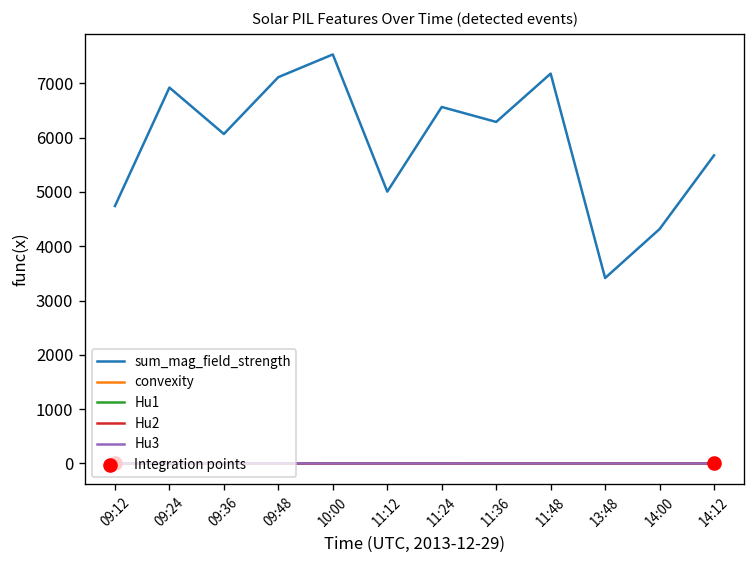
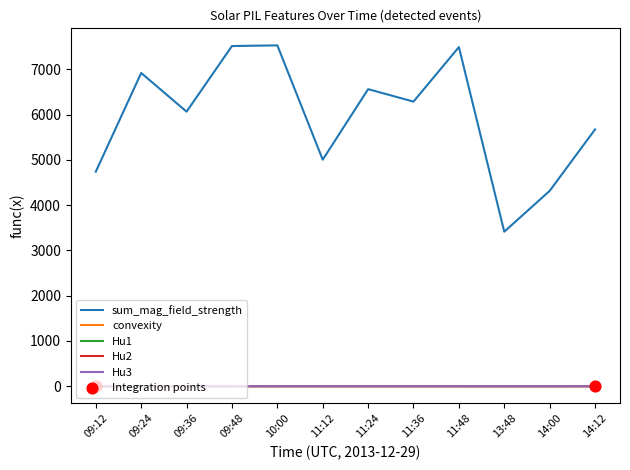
sum_mag_field_strength, 09:48: 7100 -> 7500
sum_mag_field_strength, 11:48: 7200 -> 7500
